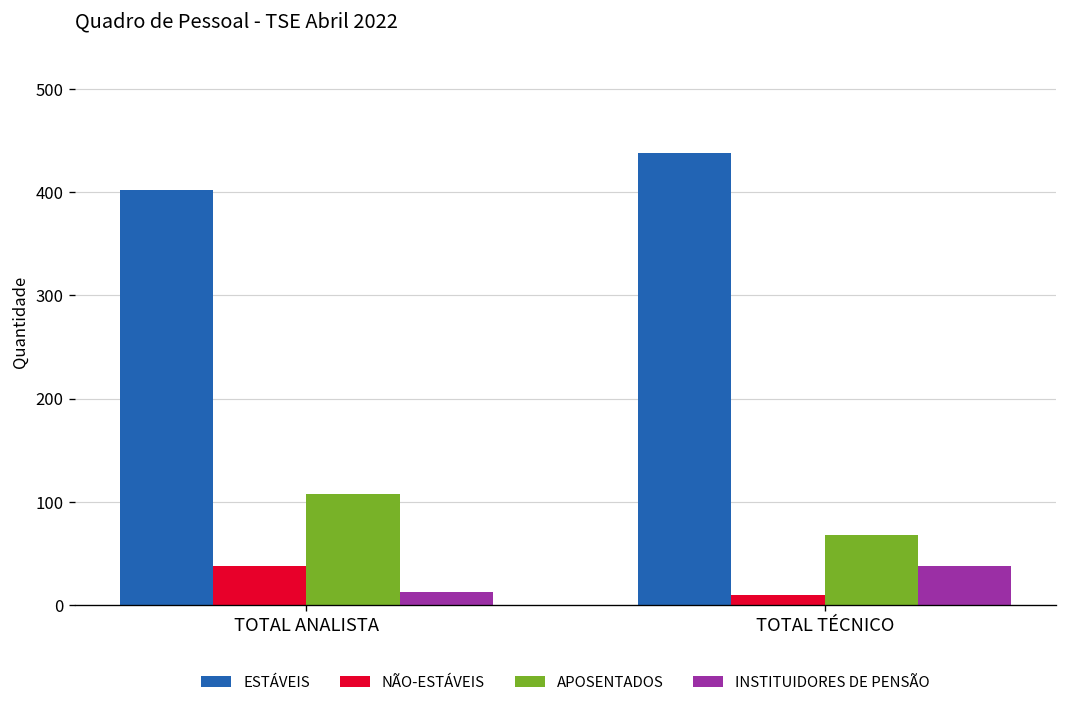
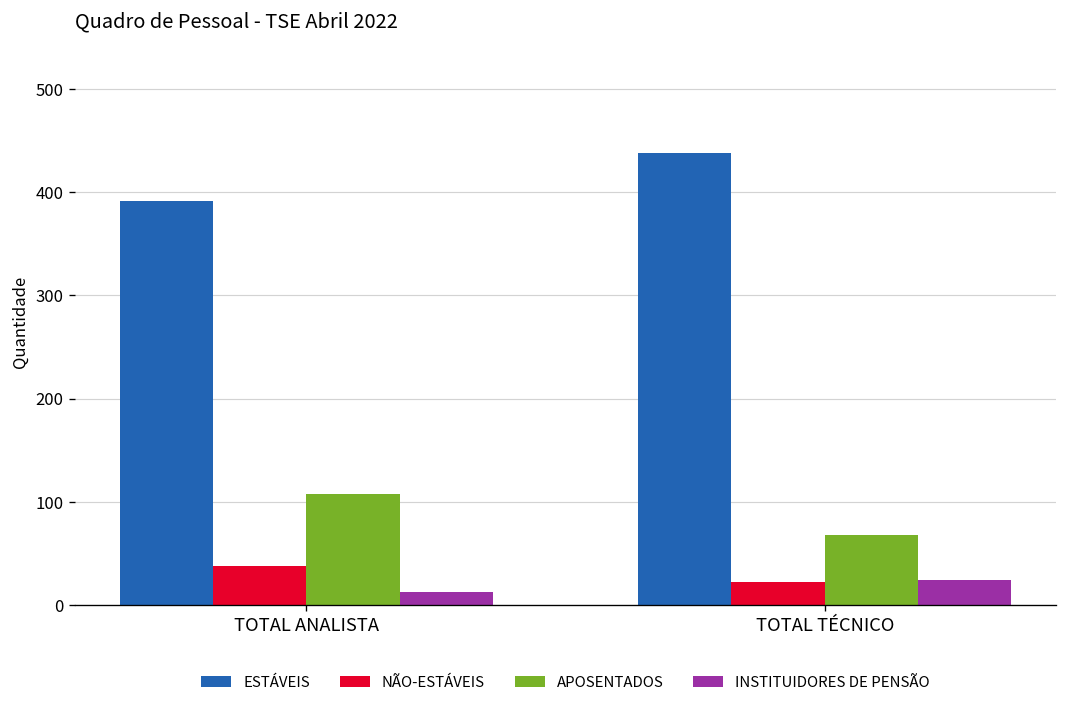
ESTÁVEIS, TOTAL ANALISTA: 400 -> 390
NÃO-ESTÁVEIS, TOTAL TÉCNICO: 10 -> 20
INSTITUIDORES DE PENSÃO, TOTAL TÉCNICO: 40 -> 20
